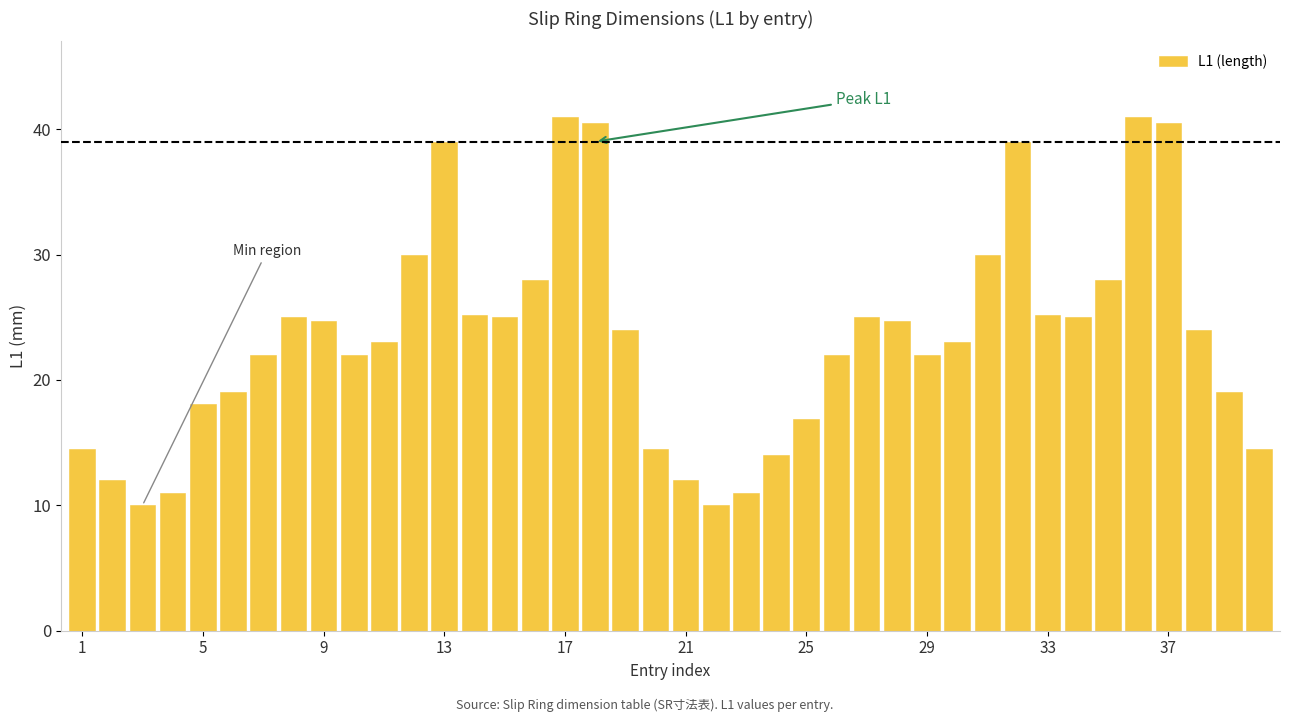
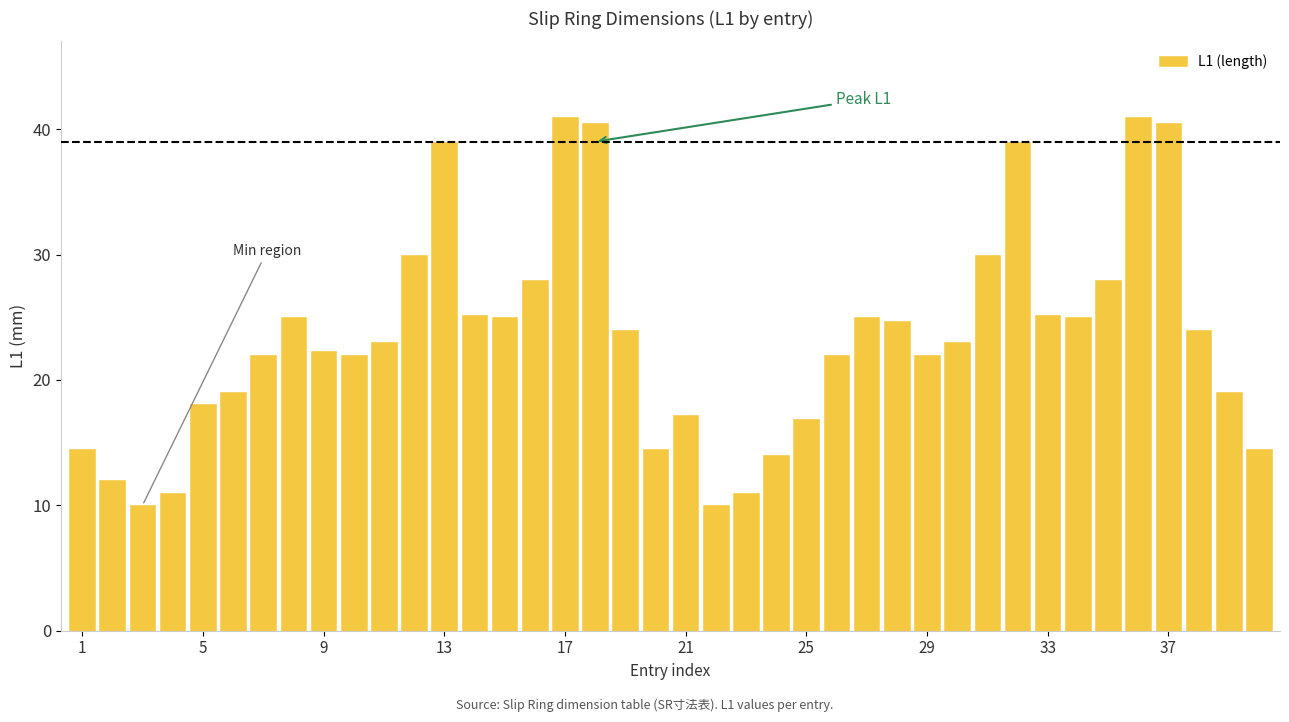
9: 24.7 -> 22.3
21: 12.0 -> 17.2
